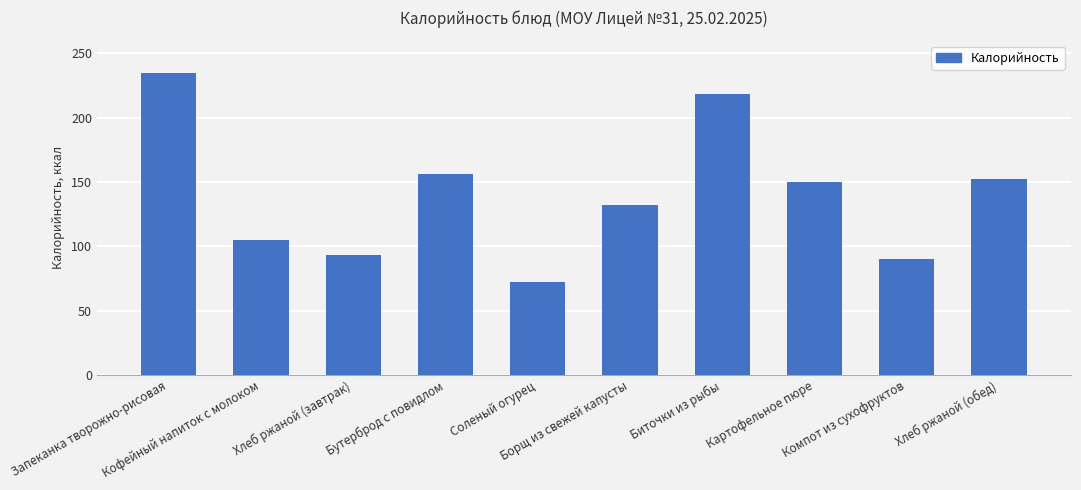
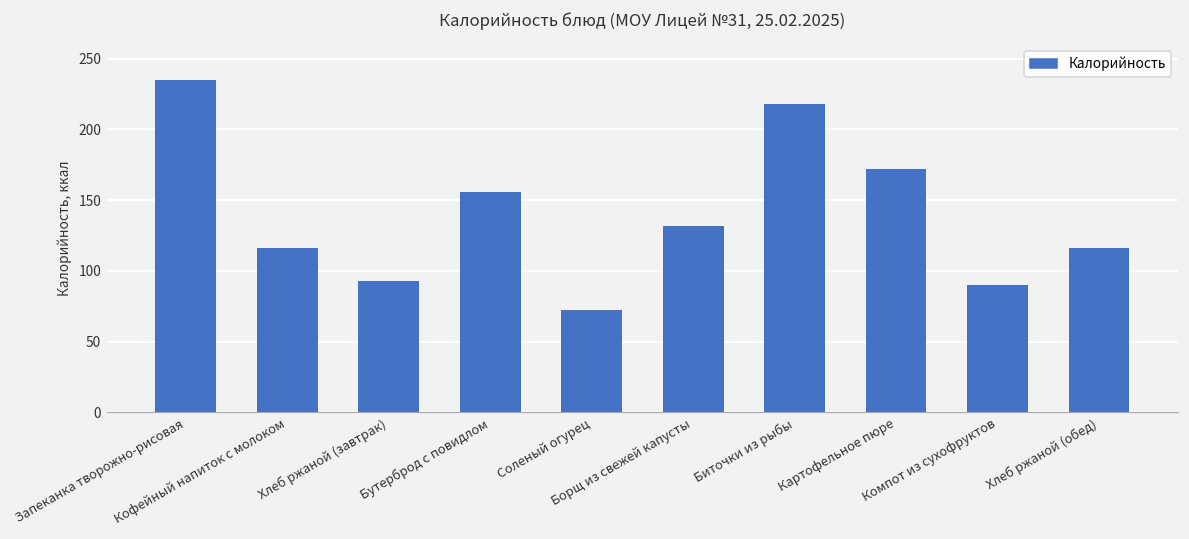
Кофейный напиток с молоком: 105 -> 116
Картофельное пюре: 150 -> 172
Хлеб ржаной (обед): 152 -> 116
